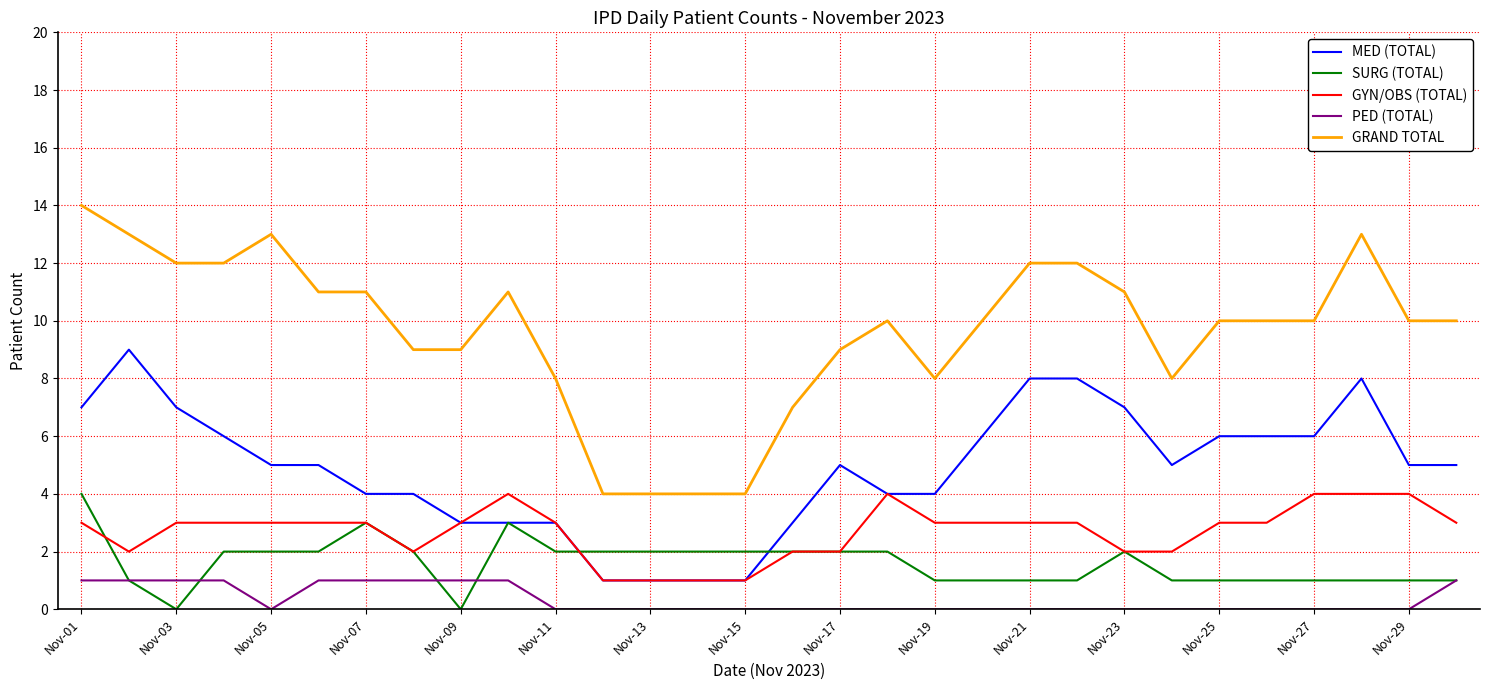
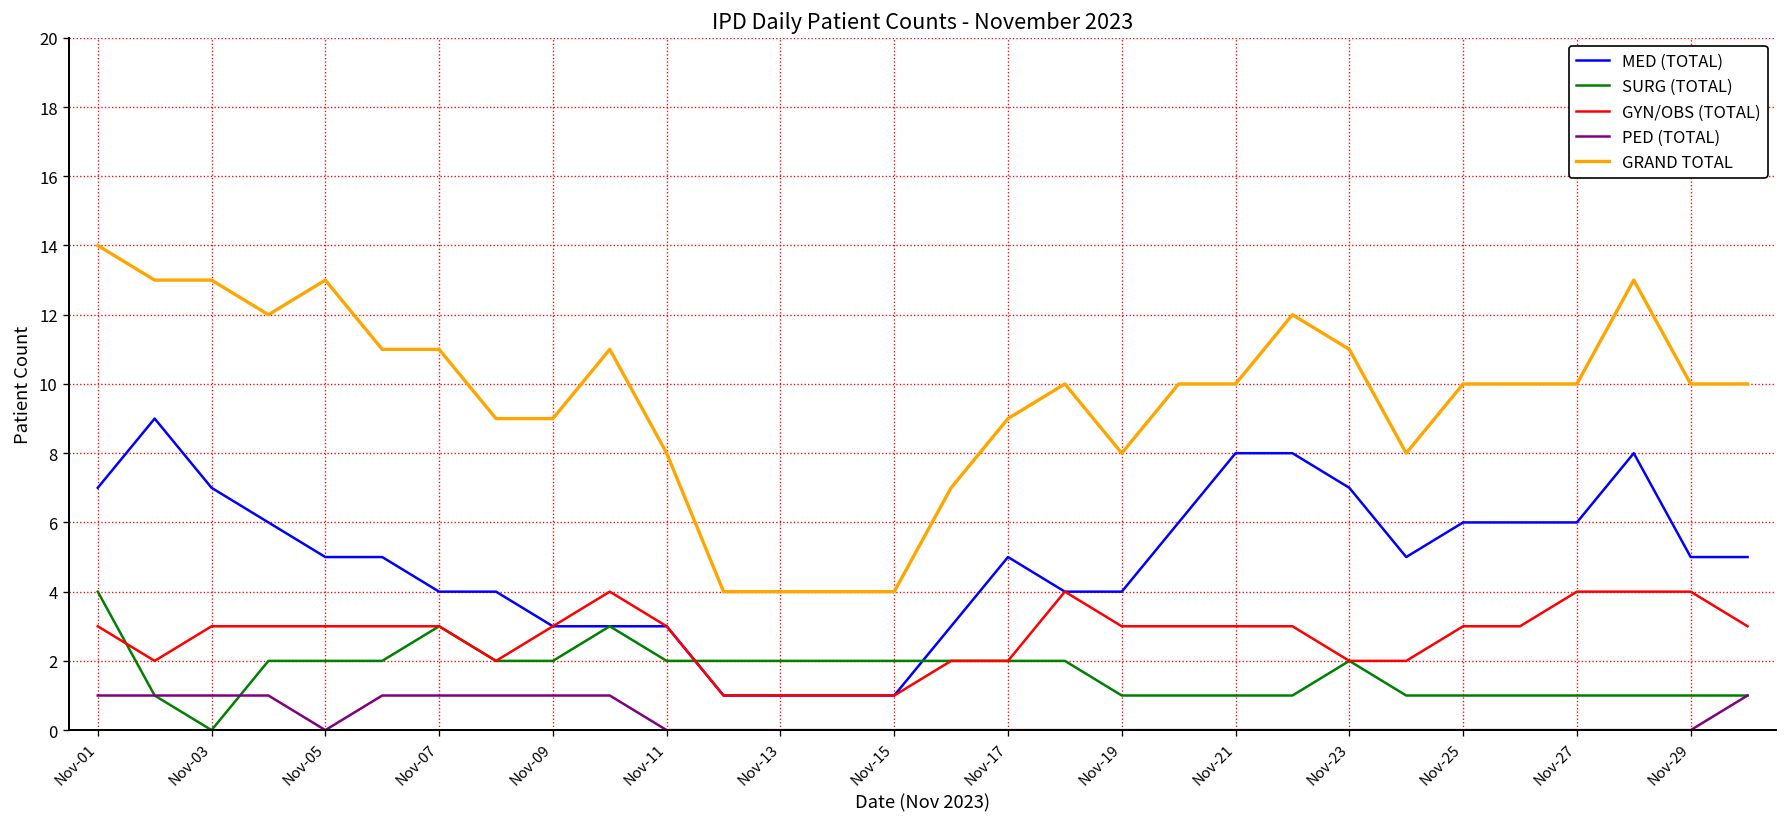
GRAND TOTAL, Nov-03: 12 -> 13
SURG (TOTAL), Nov-09: 0 -> 2
GRAND TOTAL, Nov-21: 12 -> 10
